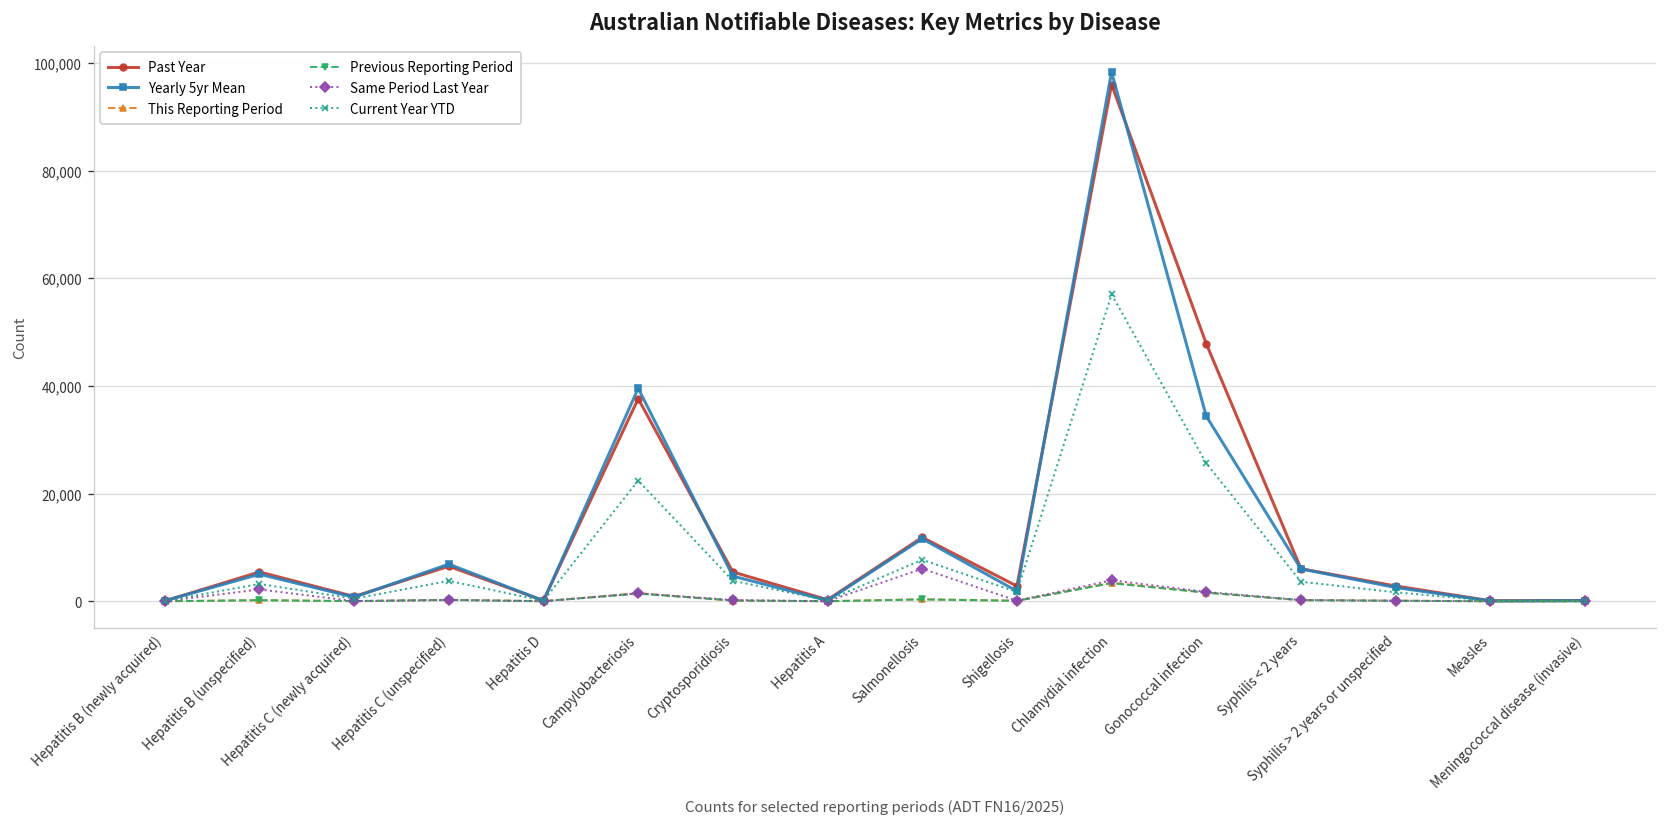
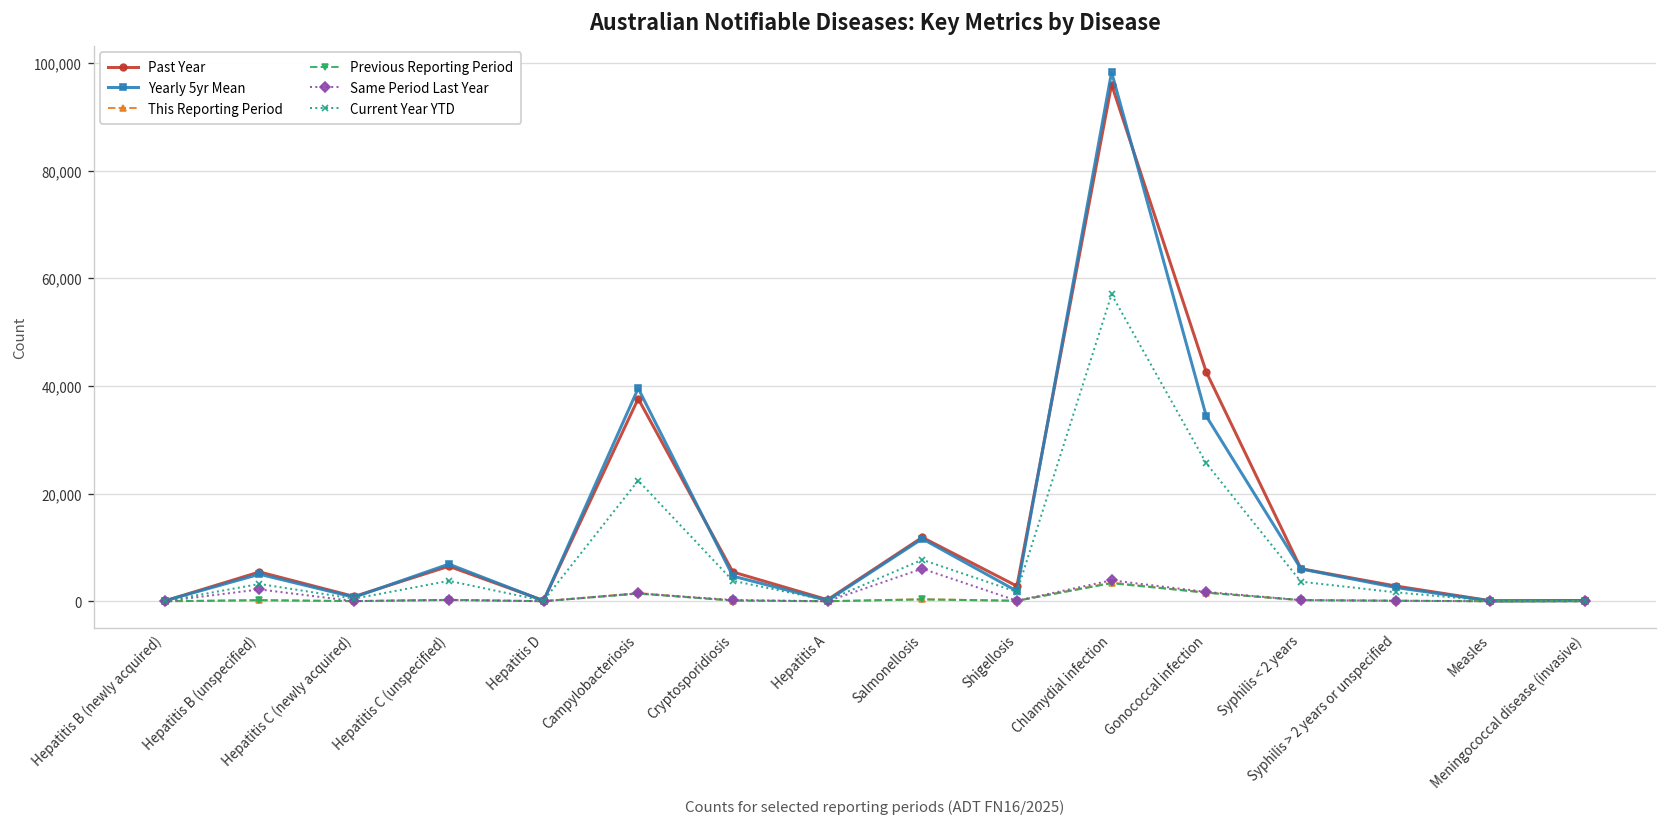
Past Year, Gonococcal infection: 48,000 -> 43,000
